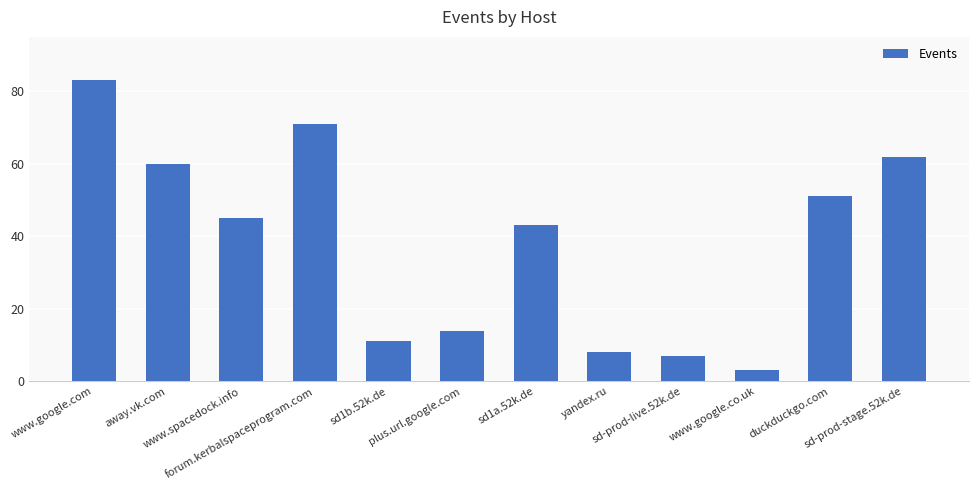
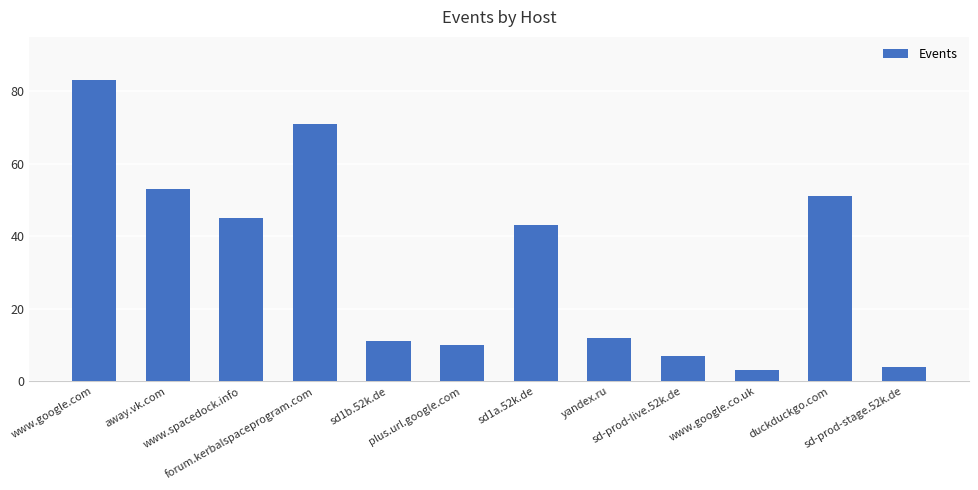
away.vk.com: 60 -> 53
plus.url.google.com: 14 -> 10
yandex.ru: 8 -> 12
sd-prod-stage.52k.de: 62 -> 4
